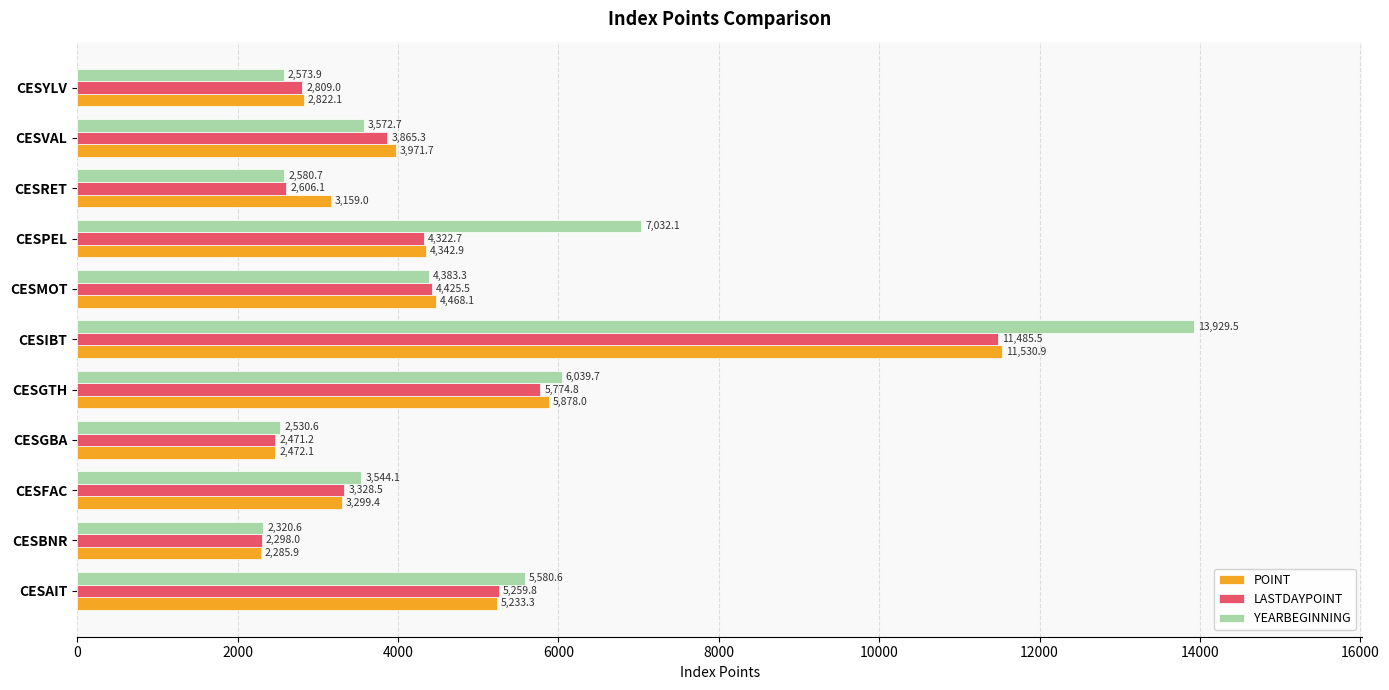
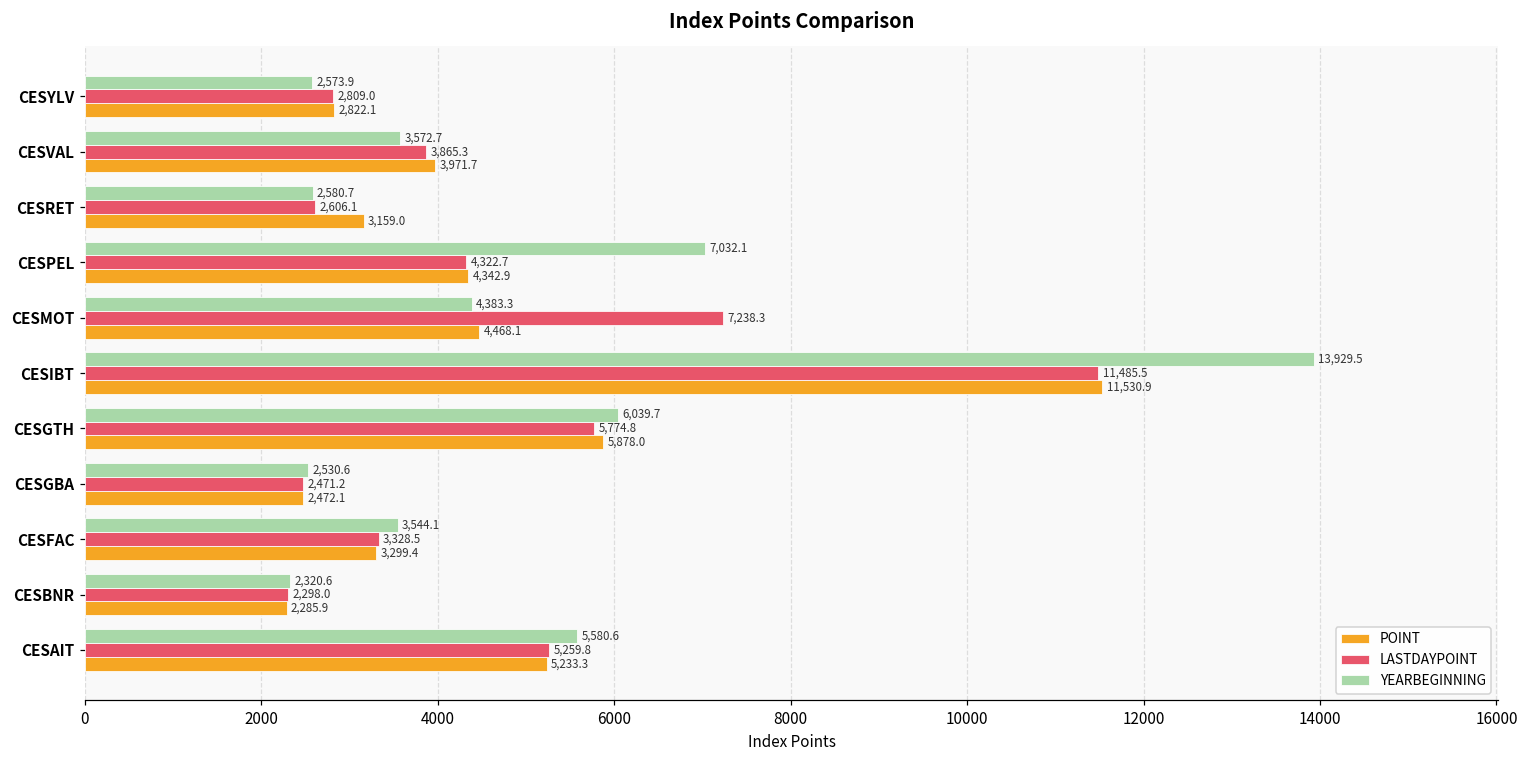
LASTDAYPOINT, CESMOT: 4,425.5 -> 7,238.3
